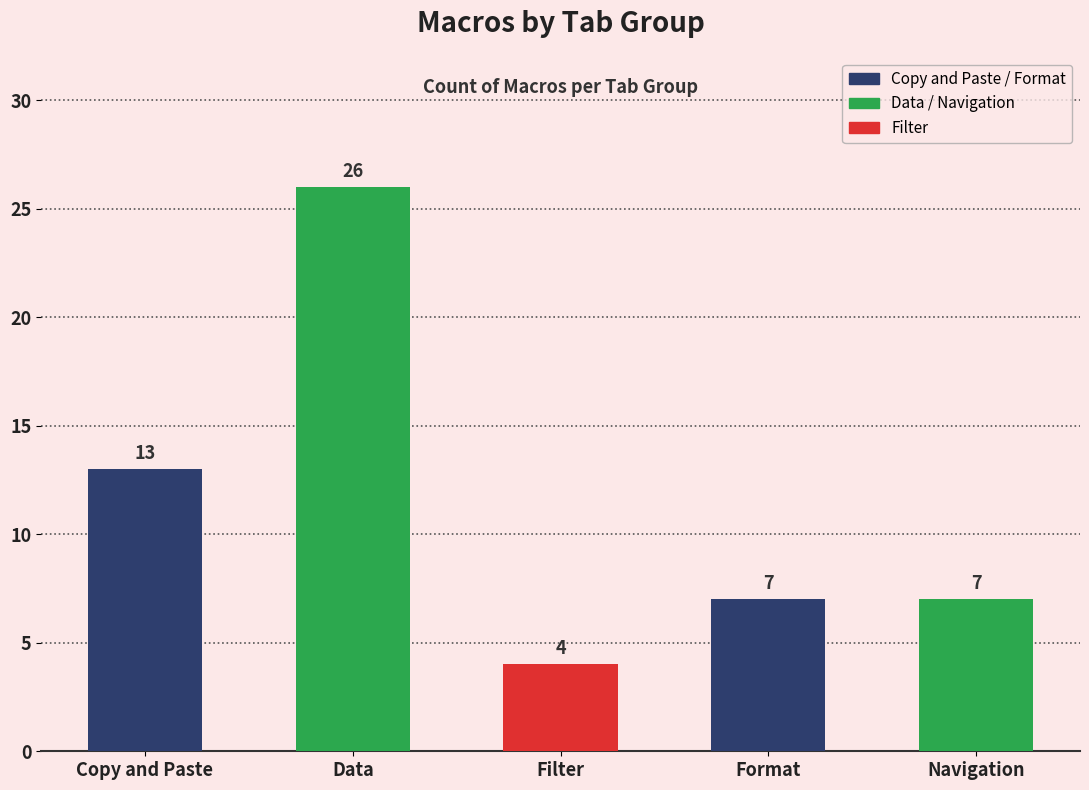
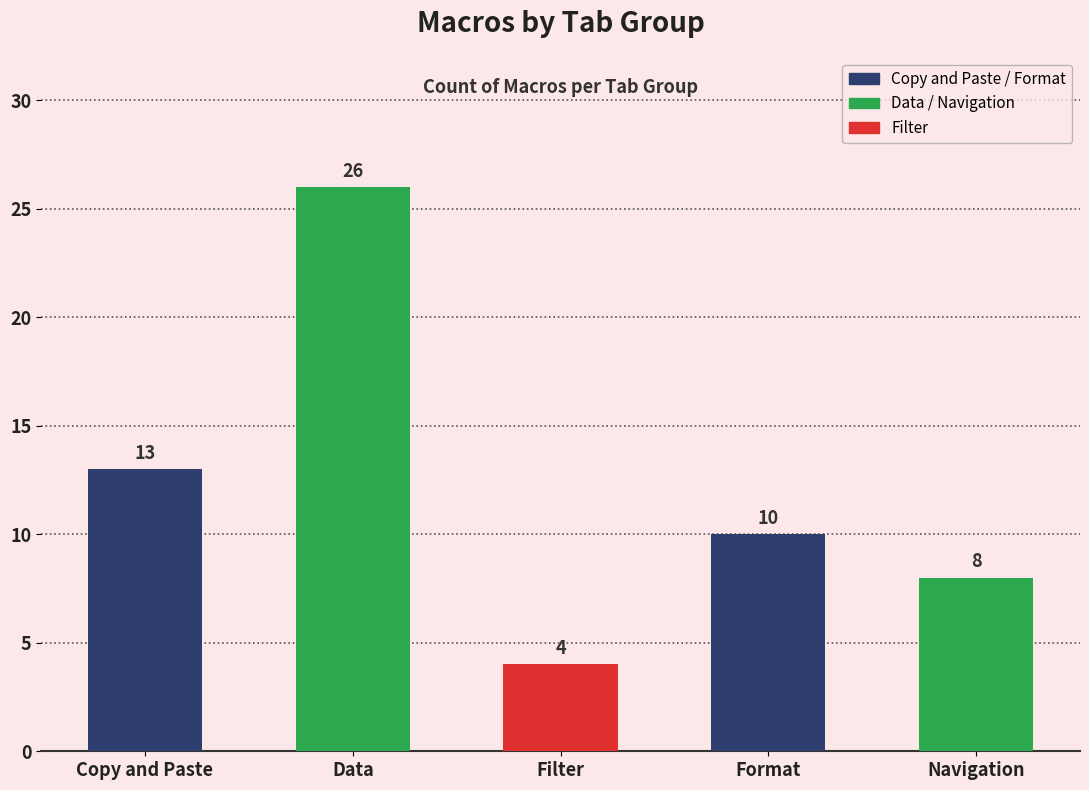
Format: 7 -> 10
Navigation: 7 -> 8
